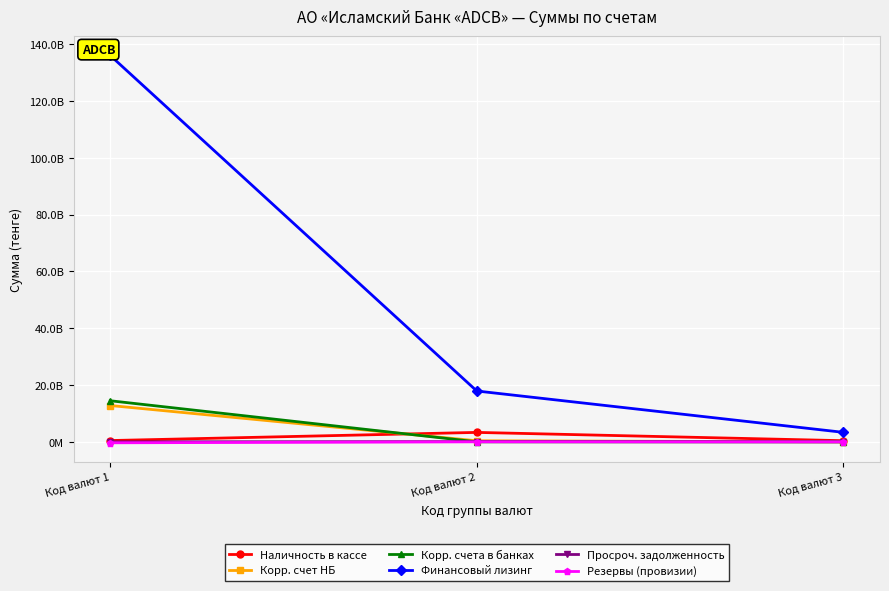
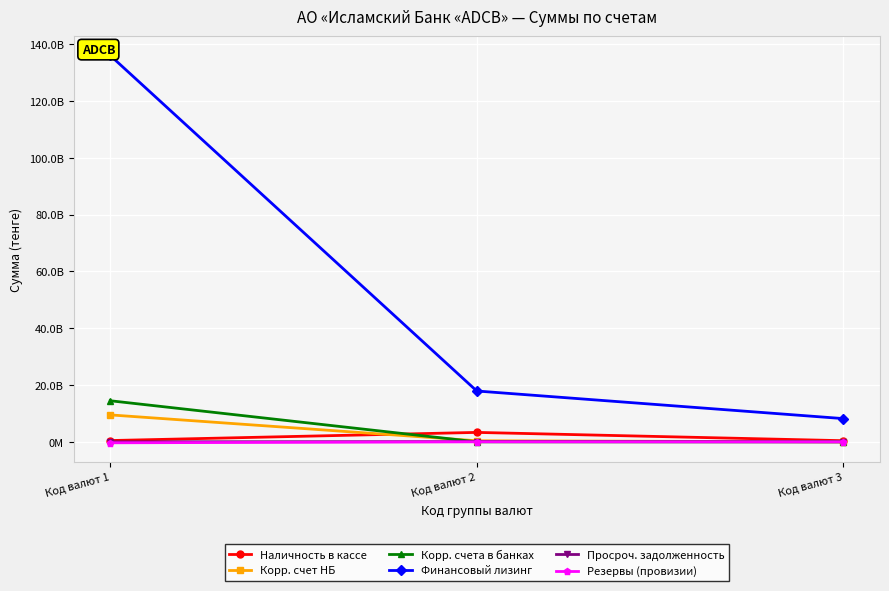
Корр. счет НБ, Код валют 1: 13000000000 -> 9000000000
Финансовый лизинг, Код валют 3: 3000000000 -> 8000000000
